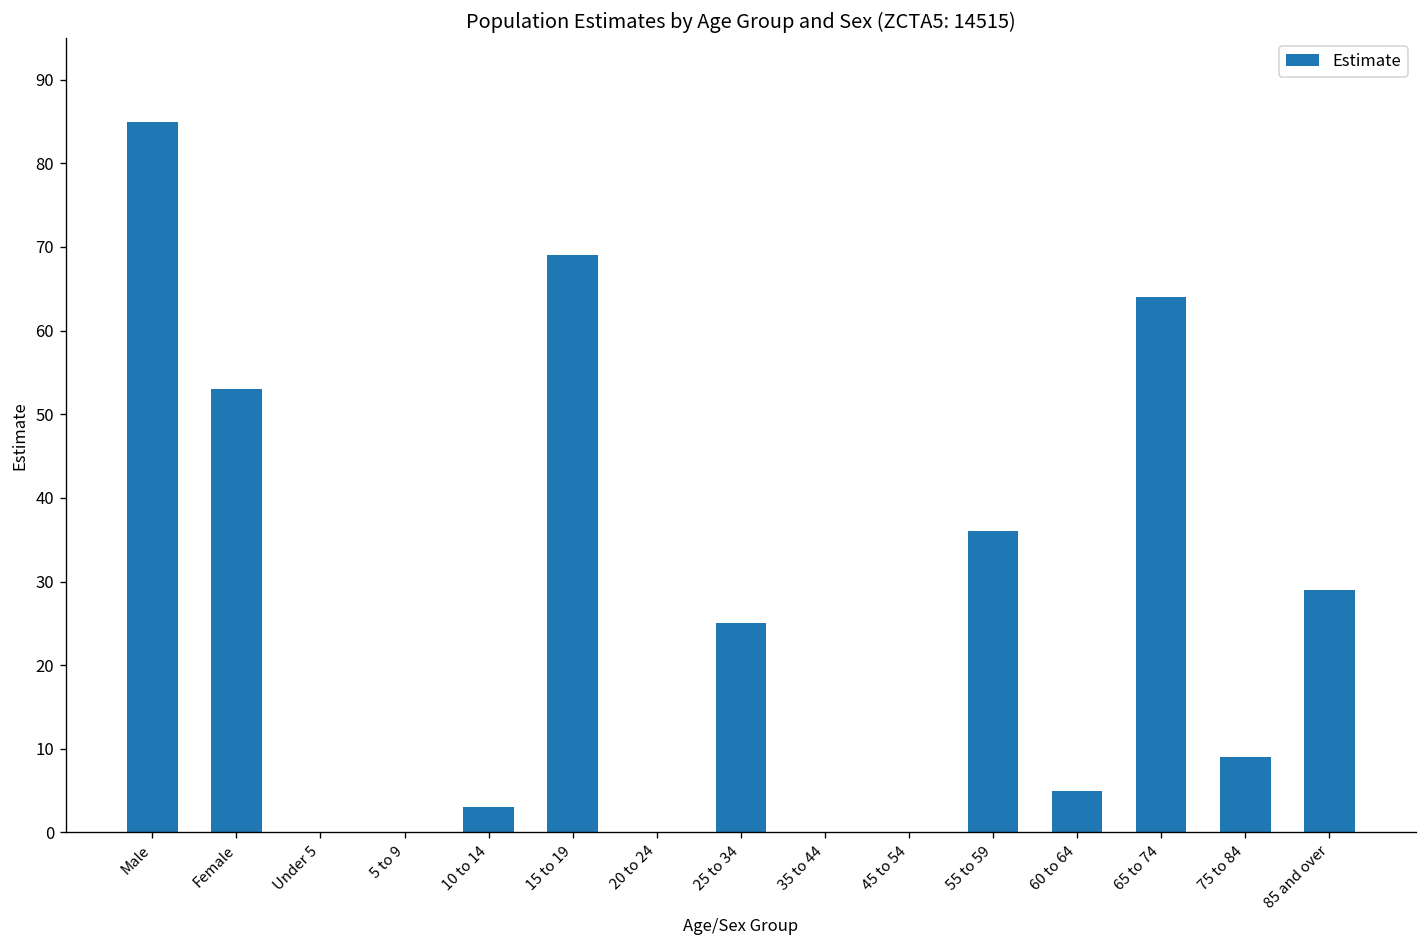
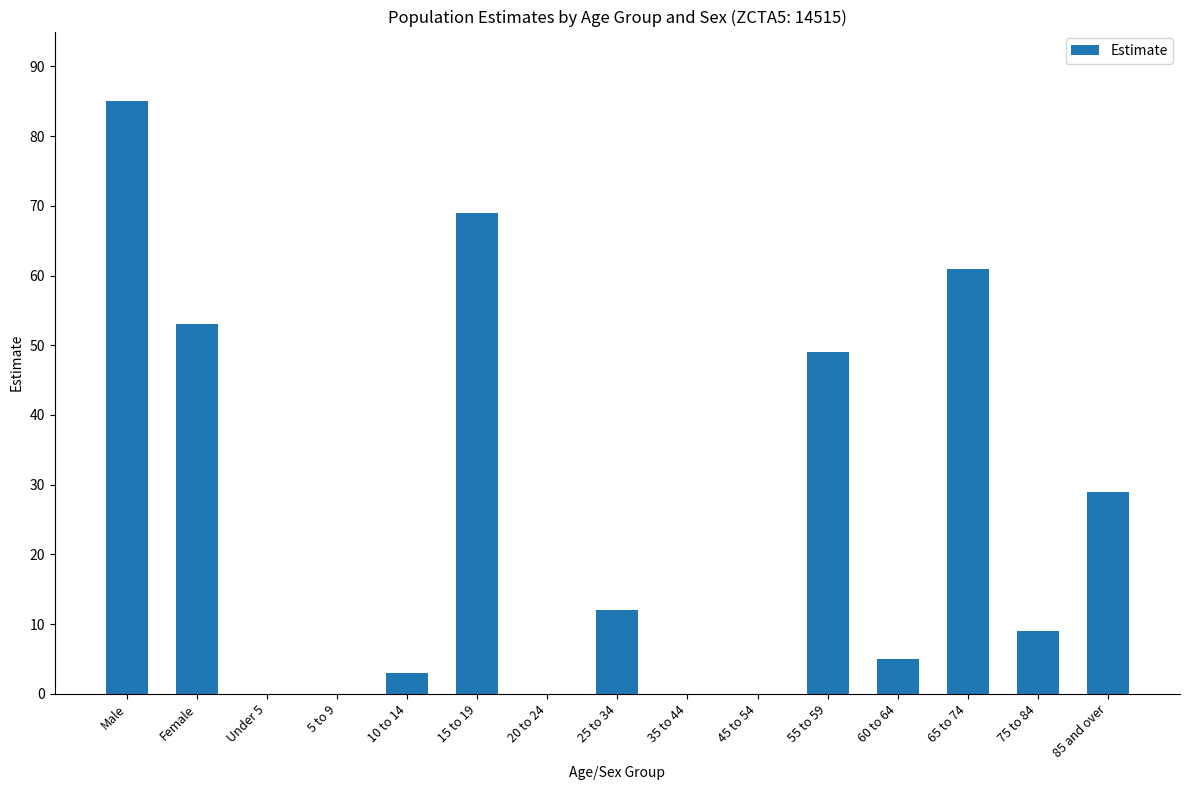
25 to 34: 25 -> 12
55 to 59: 36 -> 49
65 to 74: 64 -> 61
